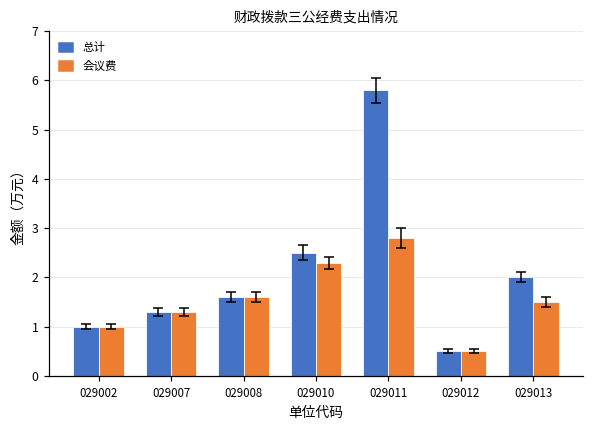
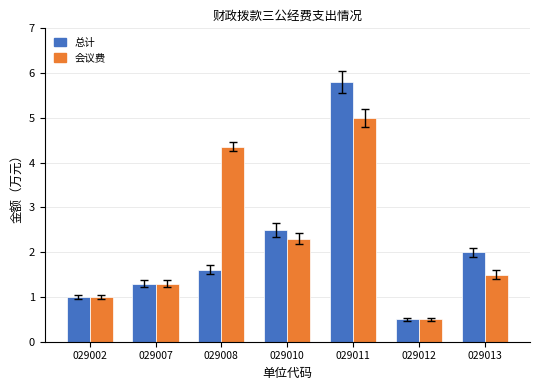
会议费, 029008: 1.6 -> 4.4
会议费, 029011: 2.8 -> 5.0
